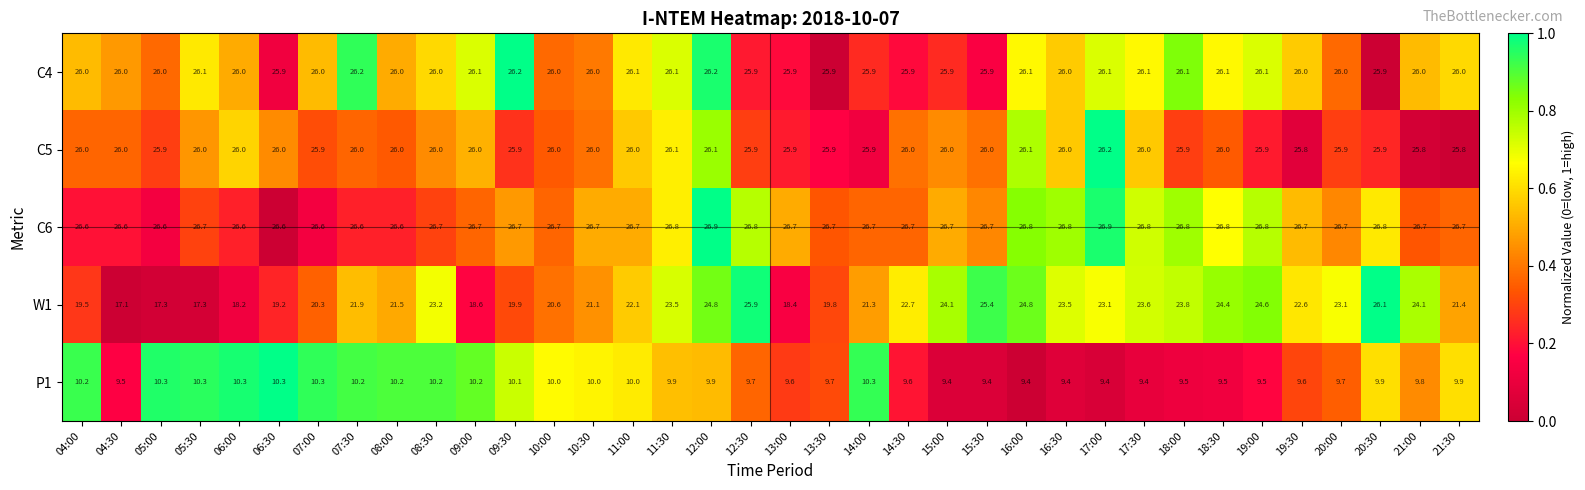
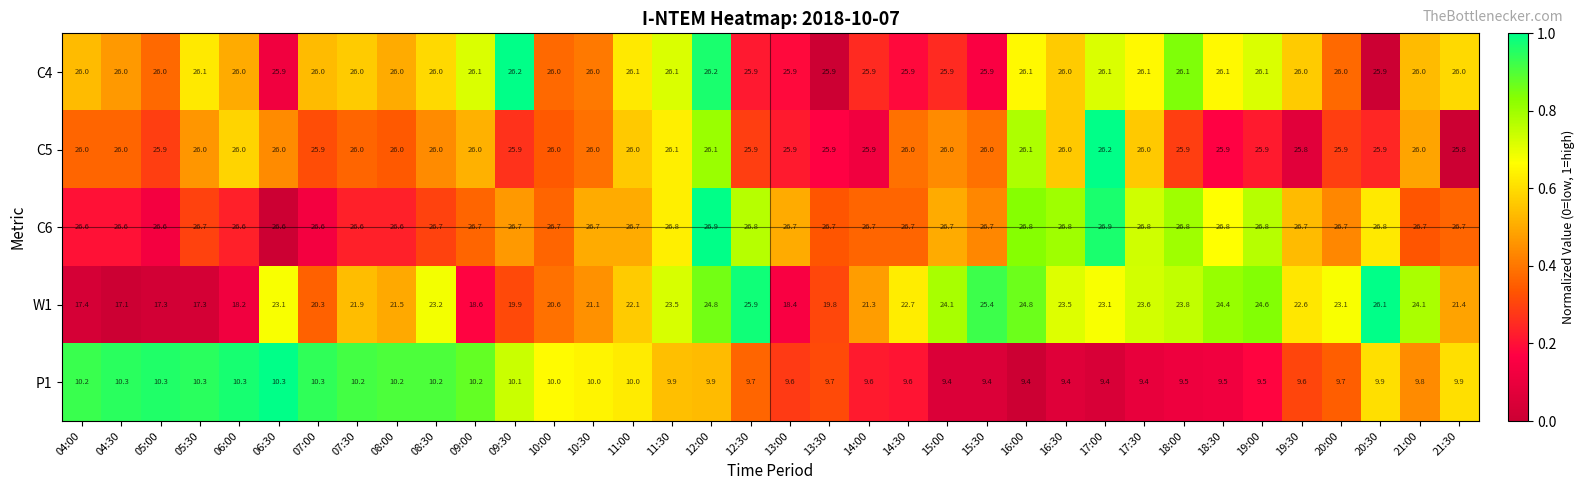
C4, 07:30: 26.2 -> 26.0
C5, 18:30: 26.0 -> 25.9
C5, 21:00: 25.8 -> 26.0
W1, 04:00: 19.5 -> 17.4
W1, 06:30: 19.2 -> 23.1
P1, 04:30: 9.5 -> 10.3
P1, 14:00: 10.3 -> 9.6
